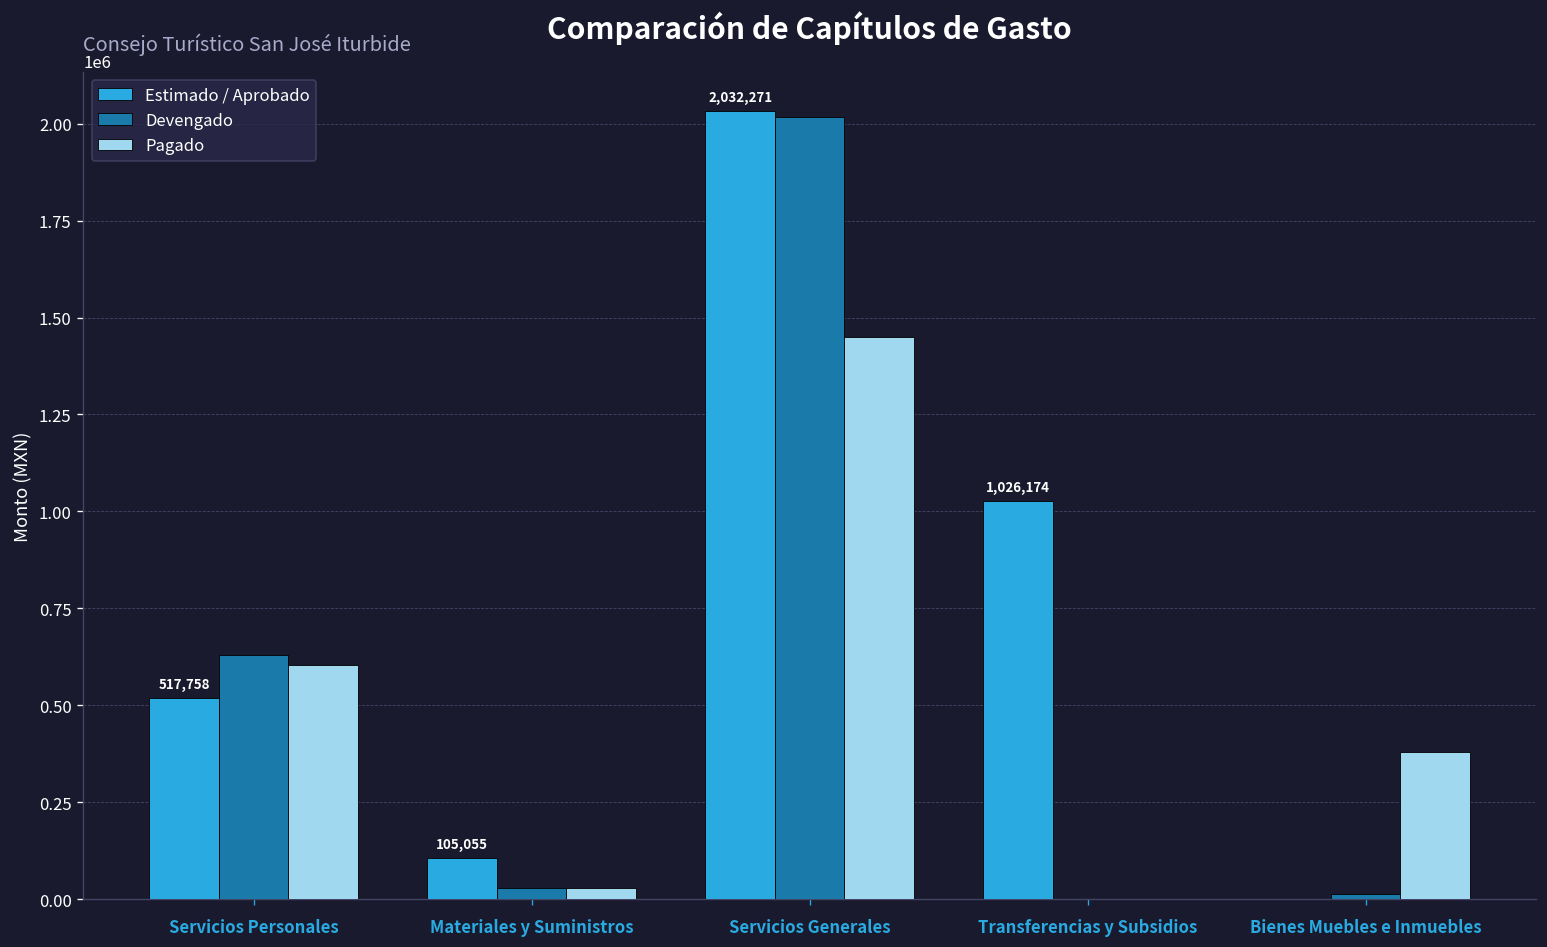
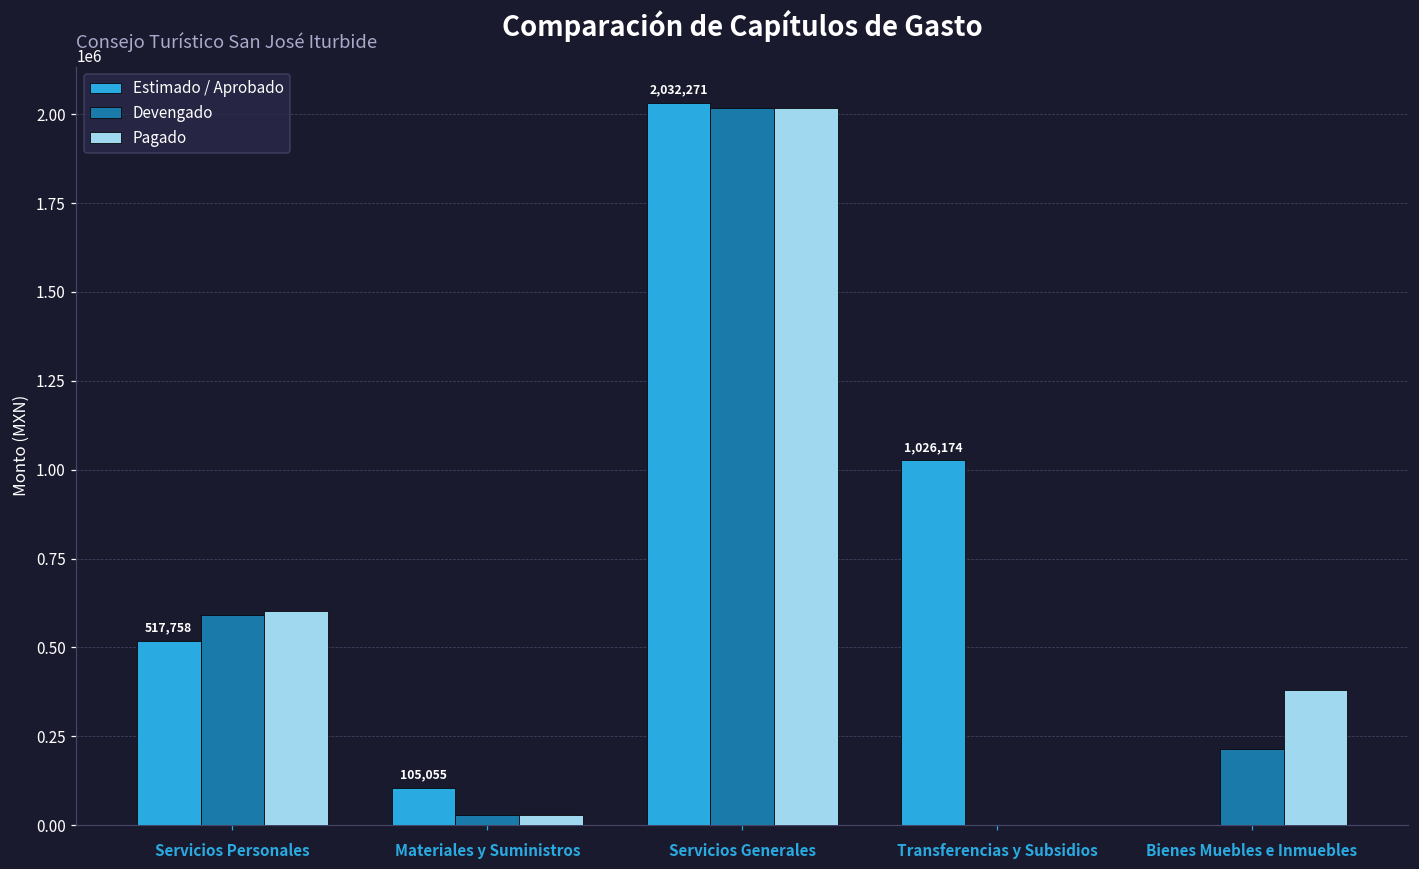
Devengado, Servicios Personales: 630000 -> 590000
Pagado, Servicios Generales: 1450000 -> 2020000
Devengado, Bienes Muebles e Inmuebles: 10000 -> 210000
